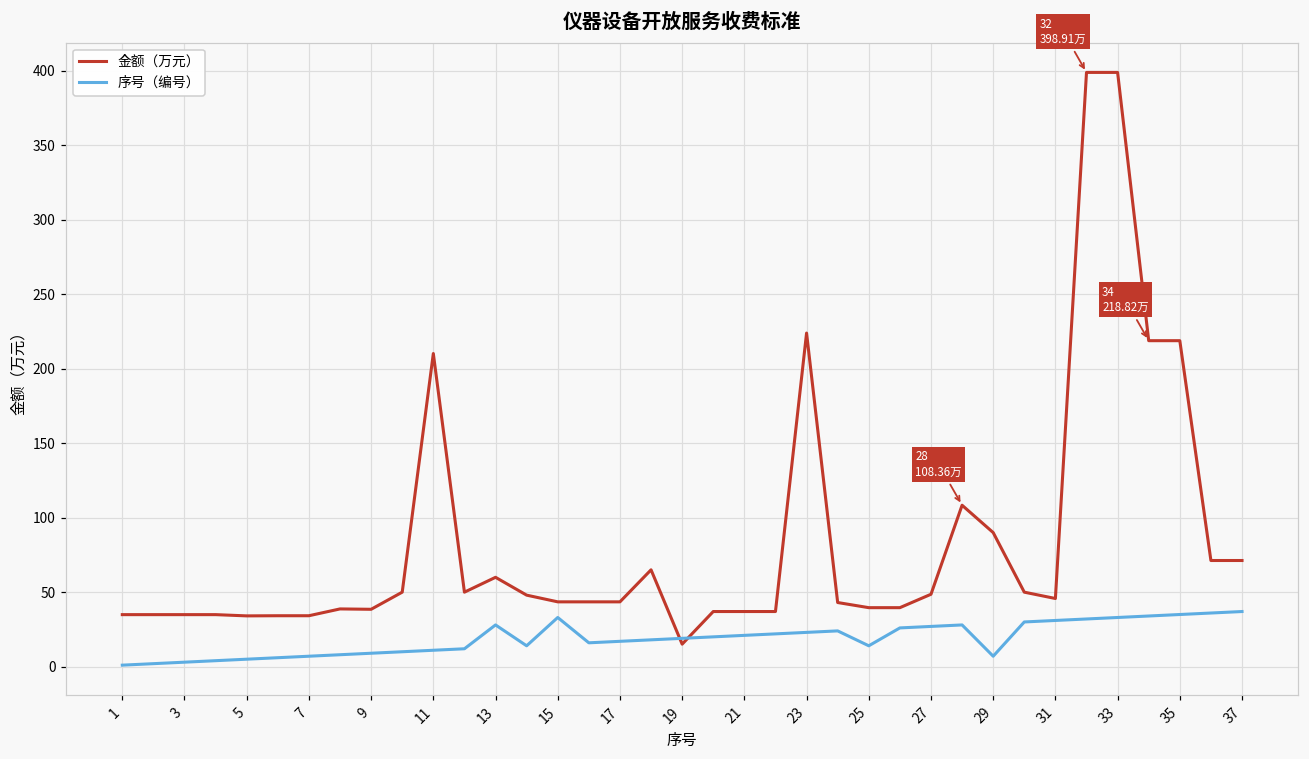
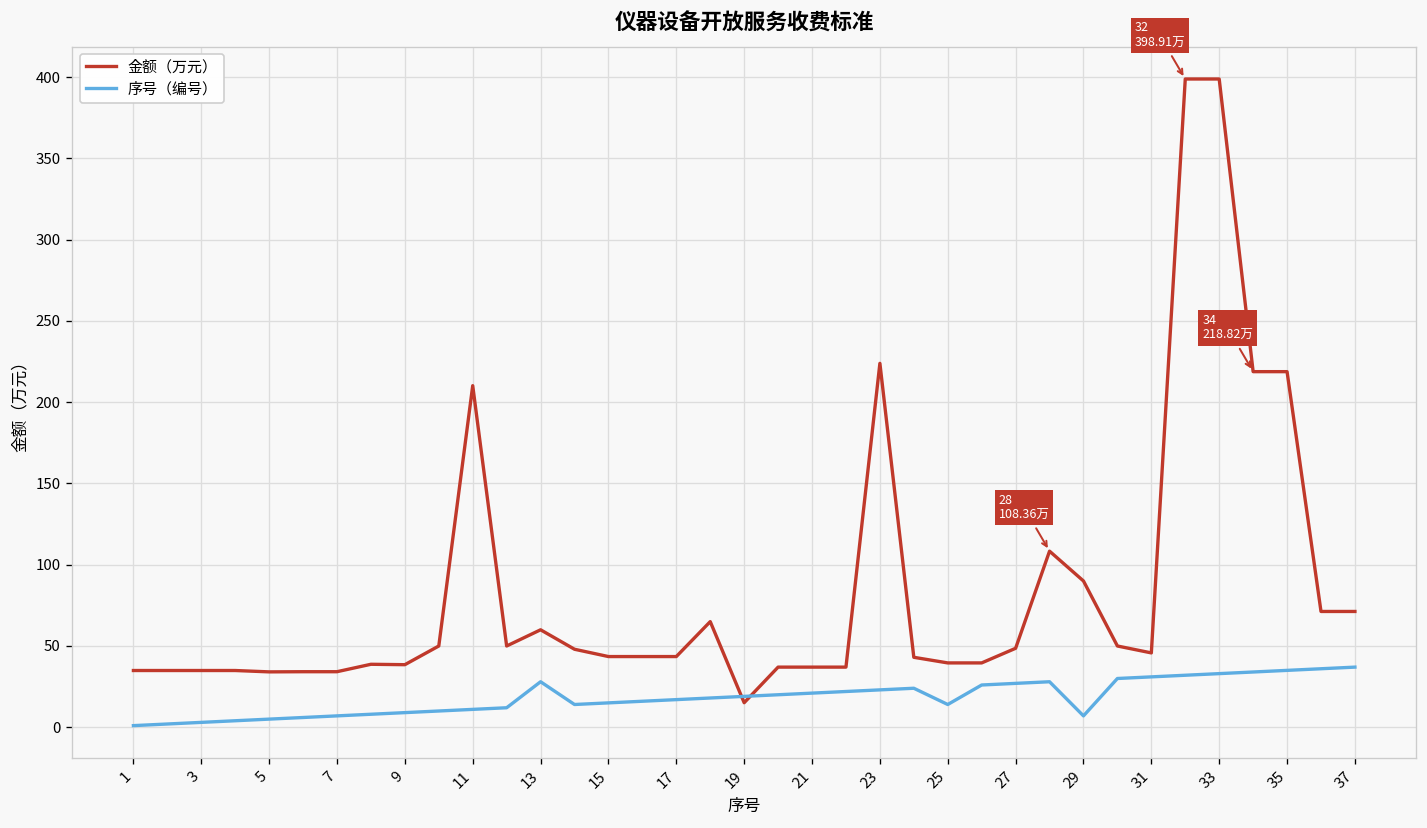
序号（编号）, 15: 33 -> 15
